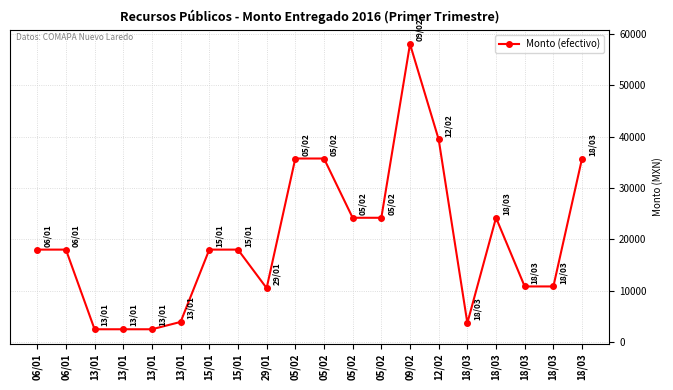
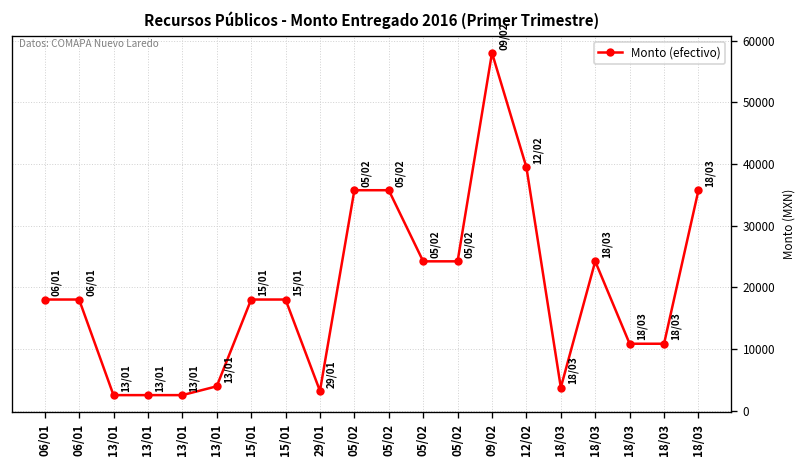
29/01: 11000 -> 3000
